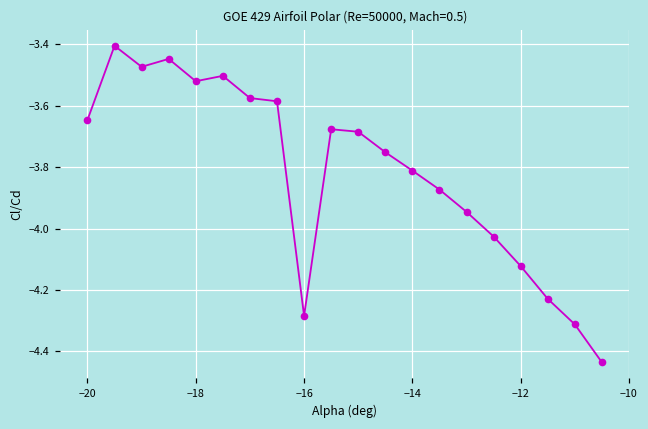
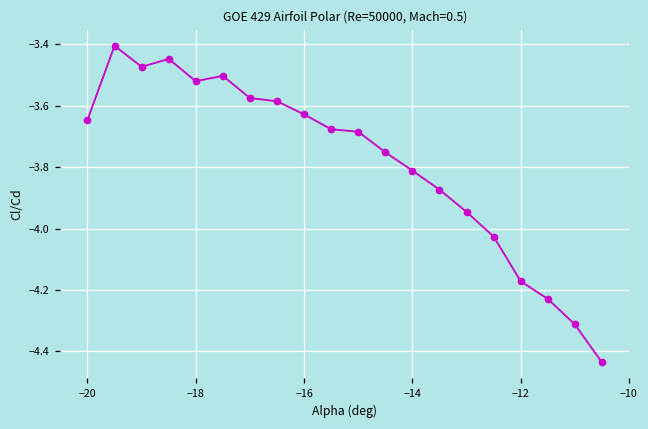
−16: -4.28 -> -3.63
−12: -4.12 -> -4.17
